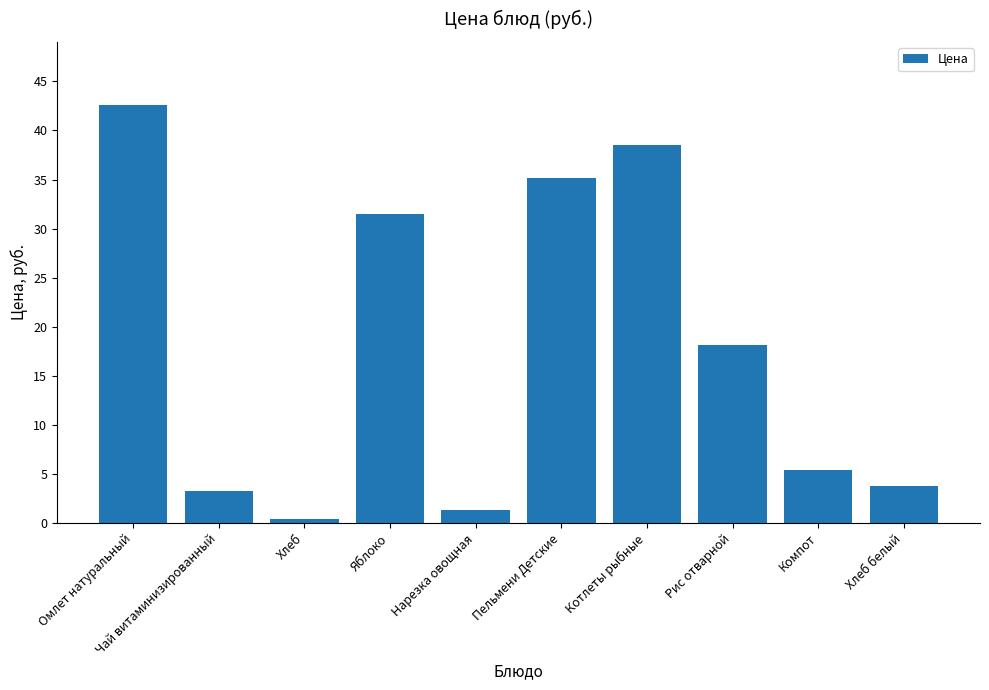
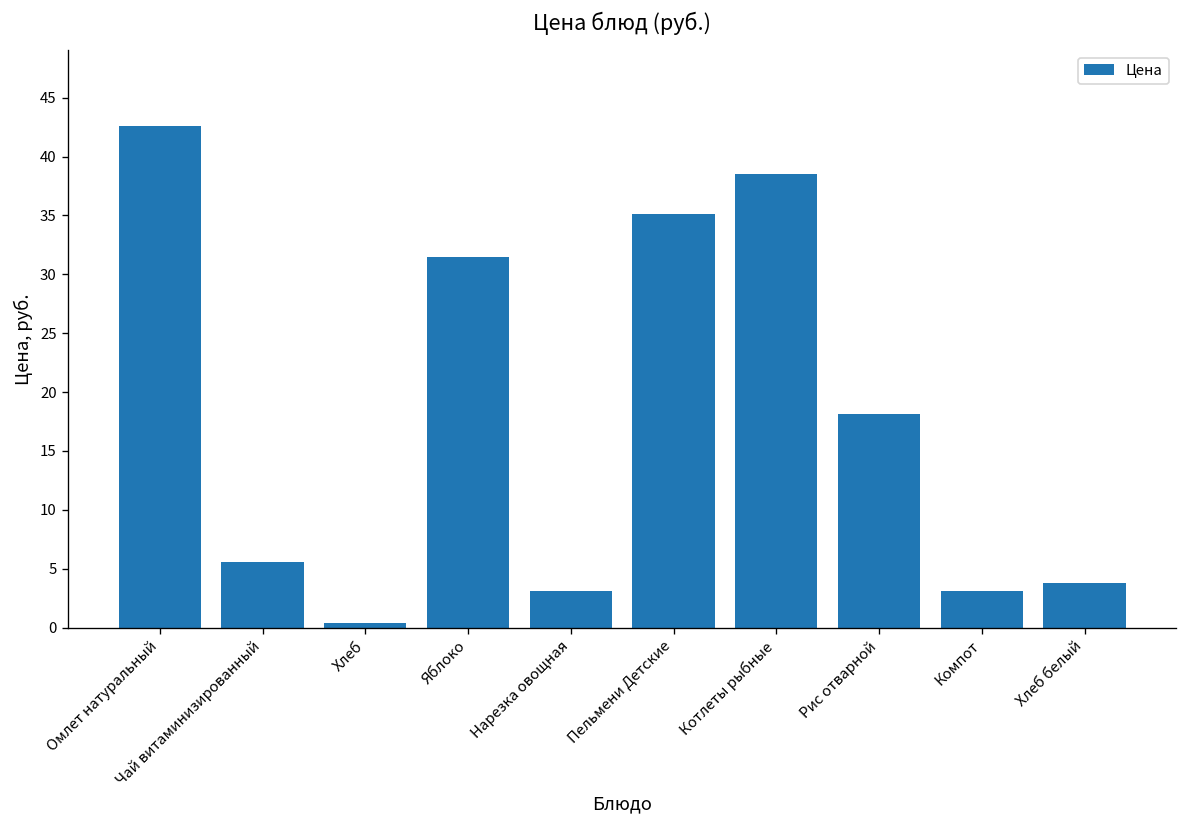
Чай витаминизированный: 3 -> 6
Нарезка овощная: 1 -> 3
Компот: 5 -> 3
